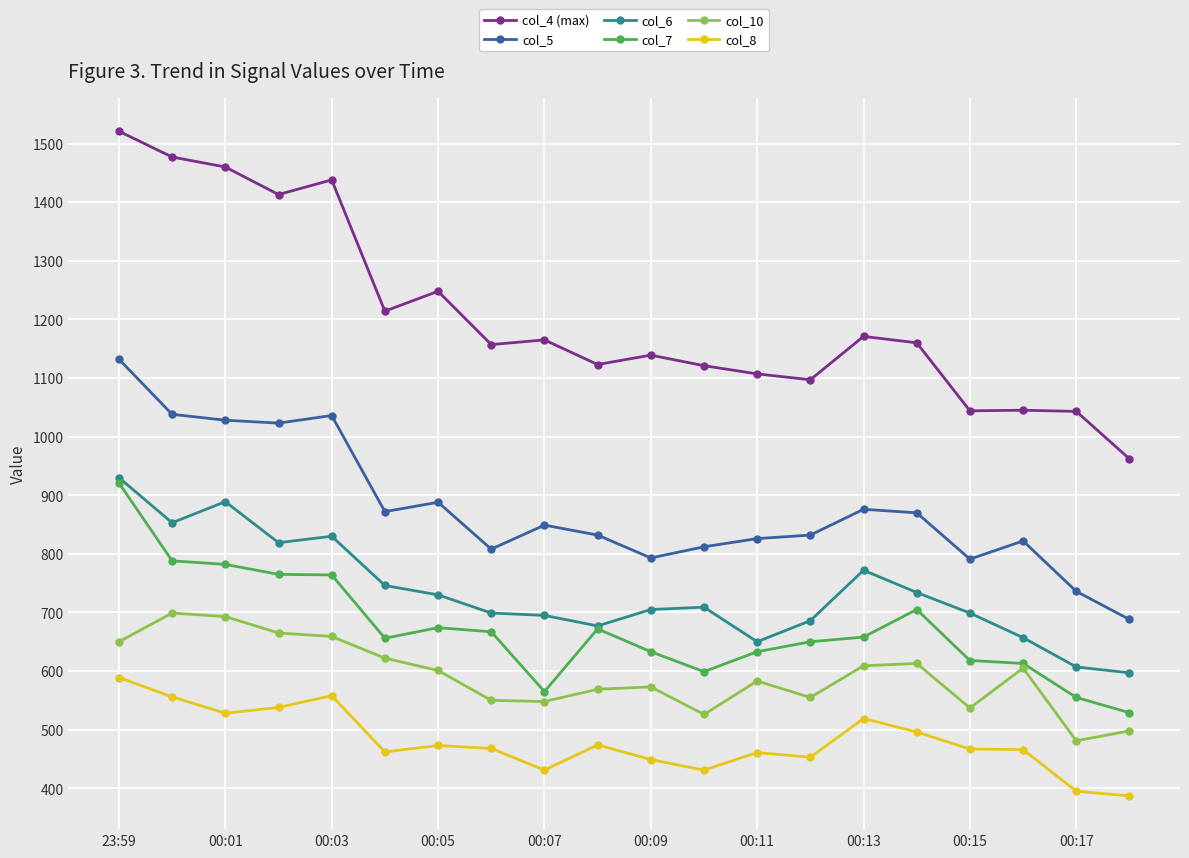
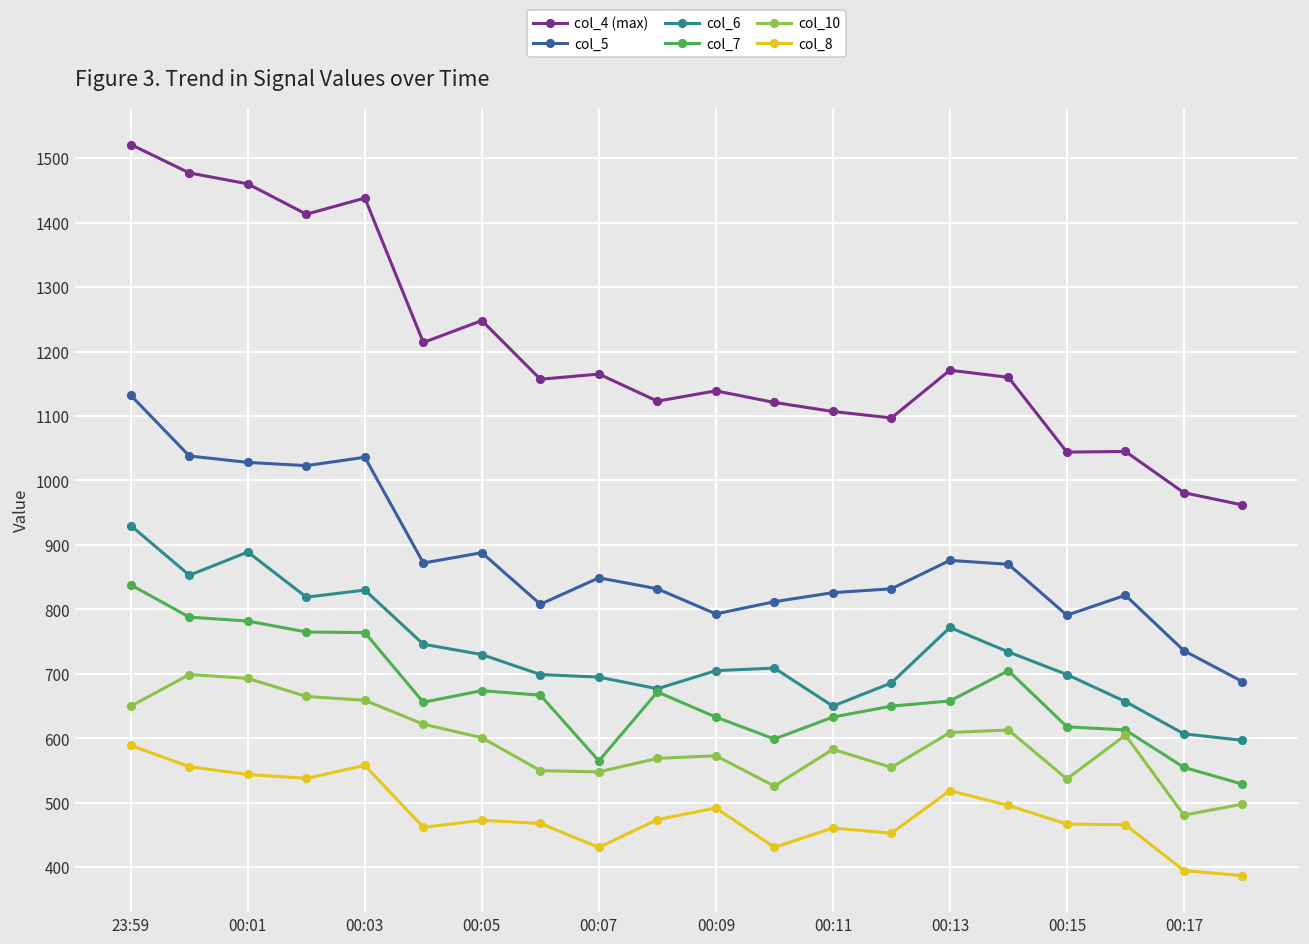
col_7, 23:59: 920 -> 840
col_8, 00:01: 530 -> 540
col_8, 00:09: 450 -> 490
col_4 (max), 00:17: 1040 -> 980
